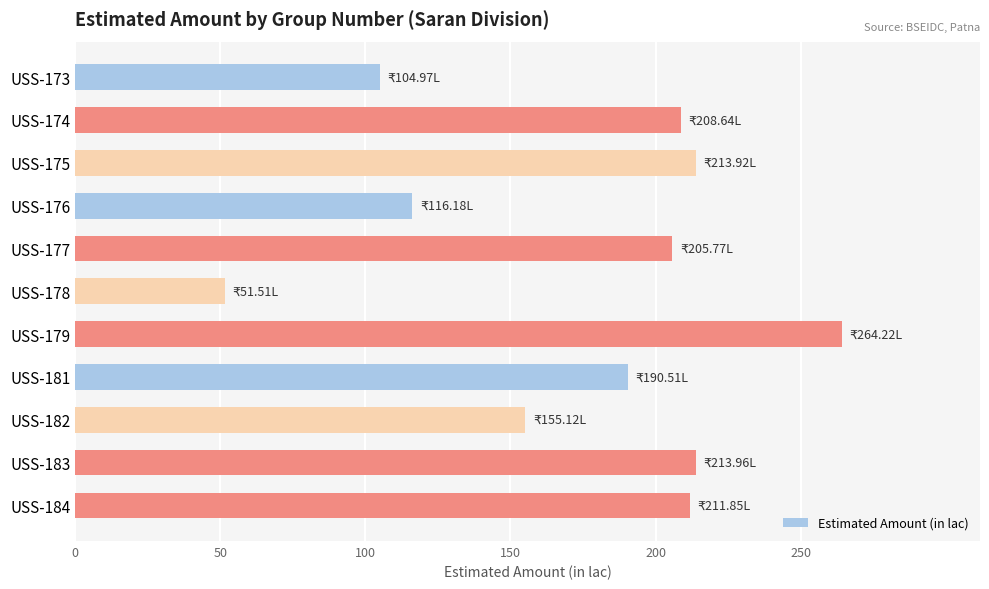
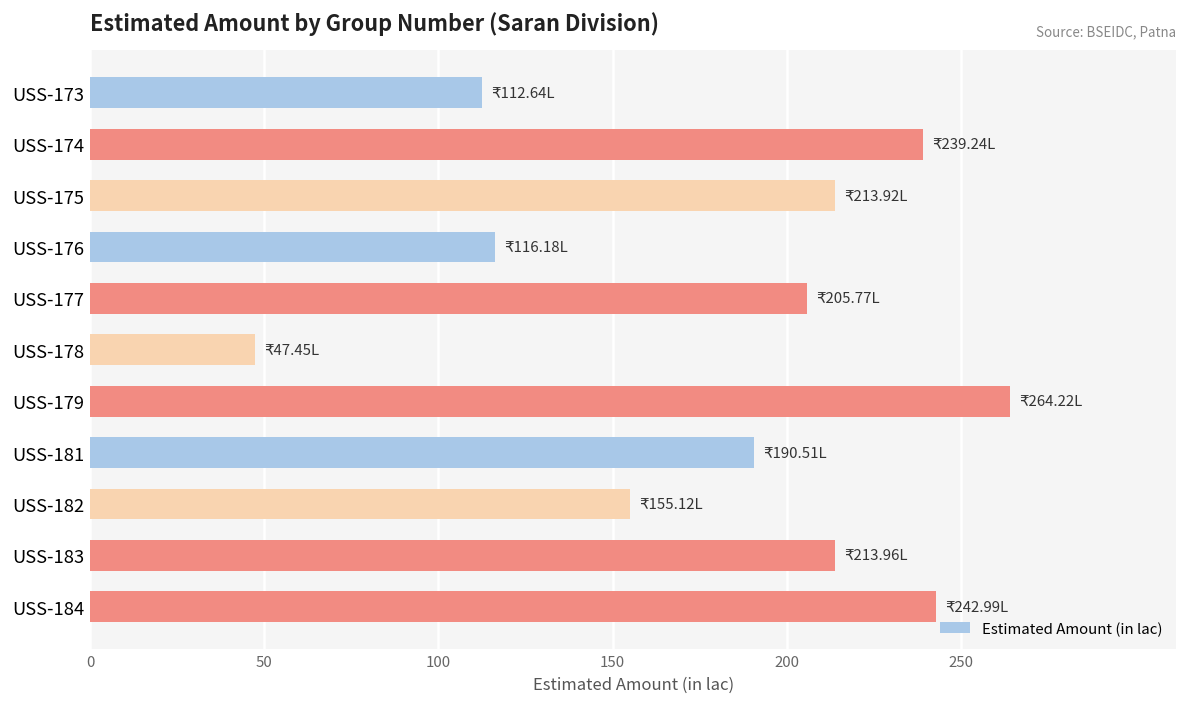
USS-173: 104.97L -> 112.64L
USS-174: 208.64L -> 239.24L
USS-178: 51.51L -> 47.45L
USS-184: 211.85L -> 242.99L
